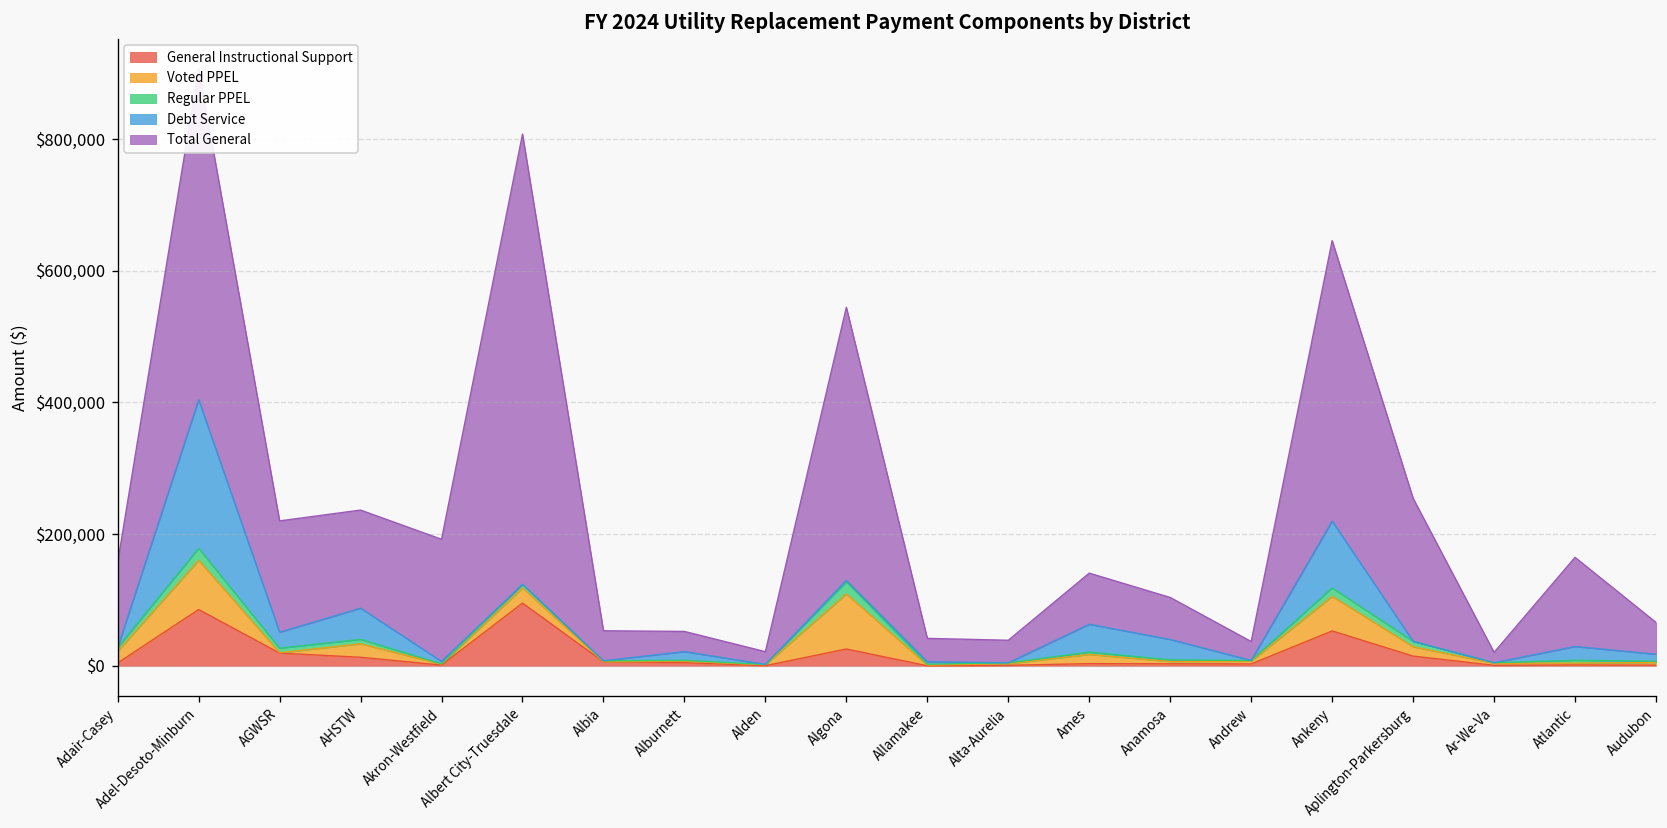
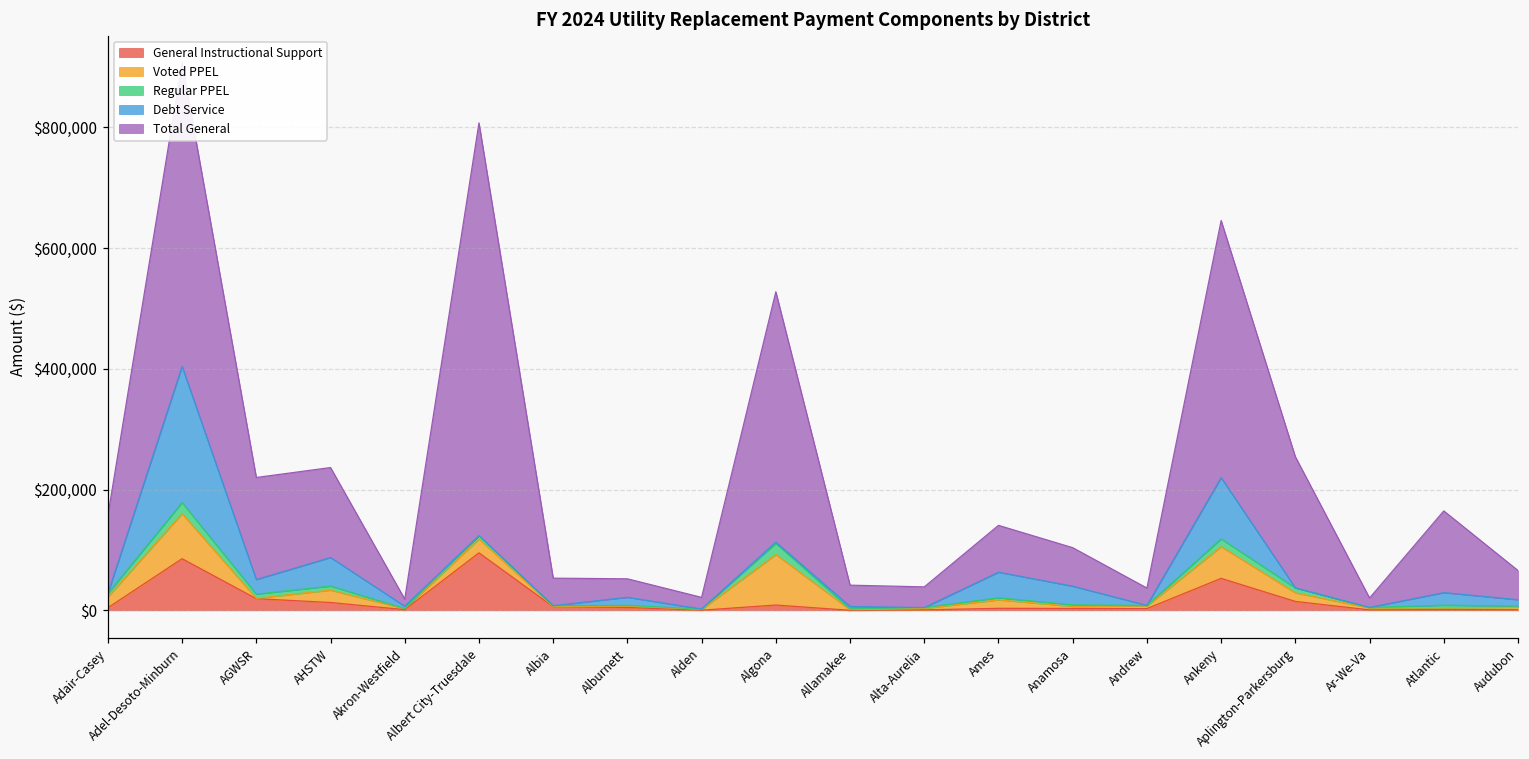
Total General, Akron-Westfield: $190,000 -> $10,000
General Instructional Support, Algona: $30,000 -> $10,000
